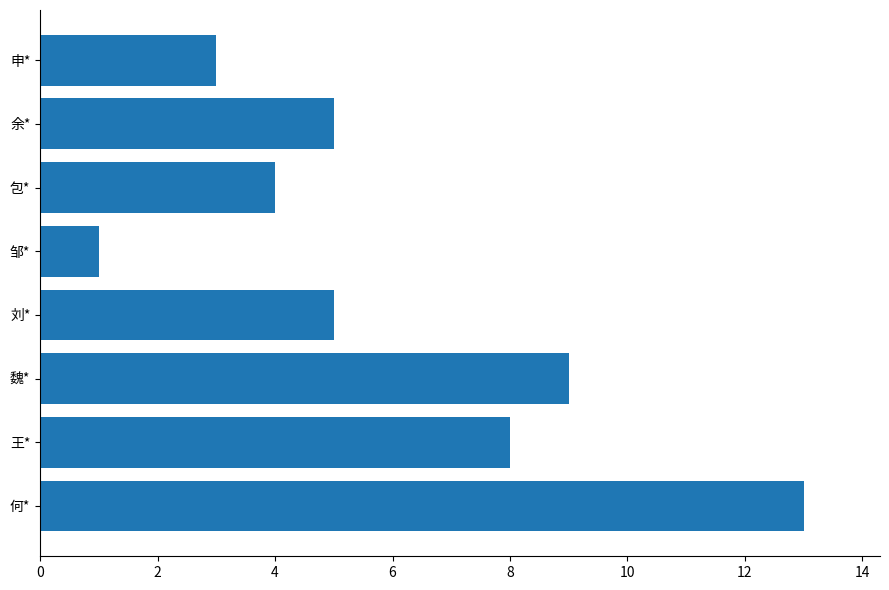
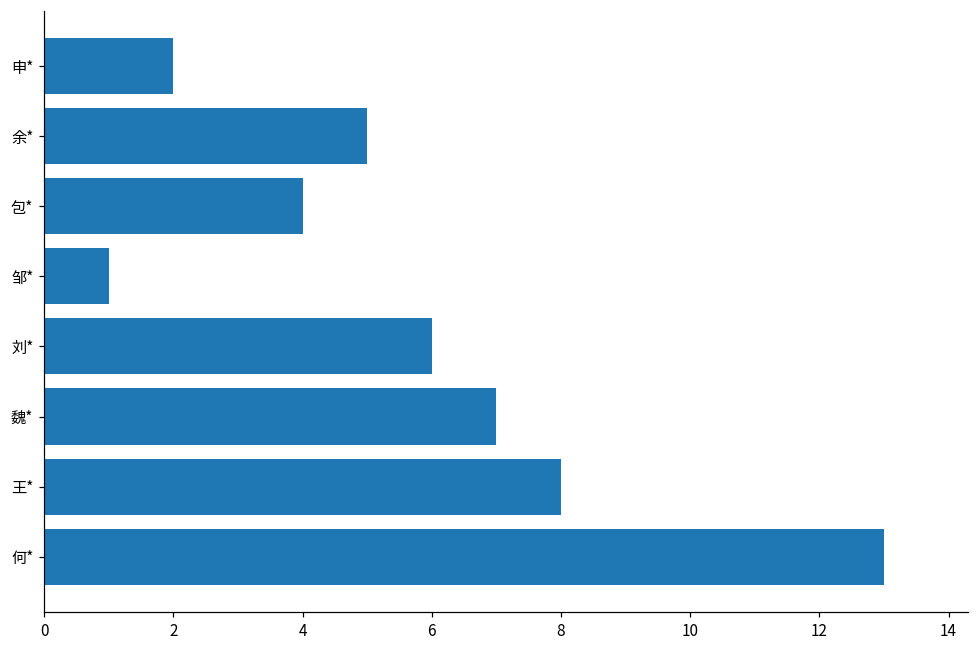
申*: 3 -> 2
刘*: 5 -> 6
魏*: 9 -> 7
